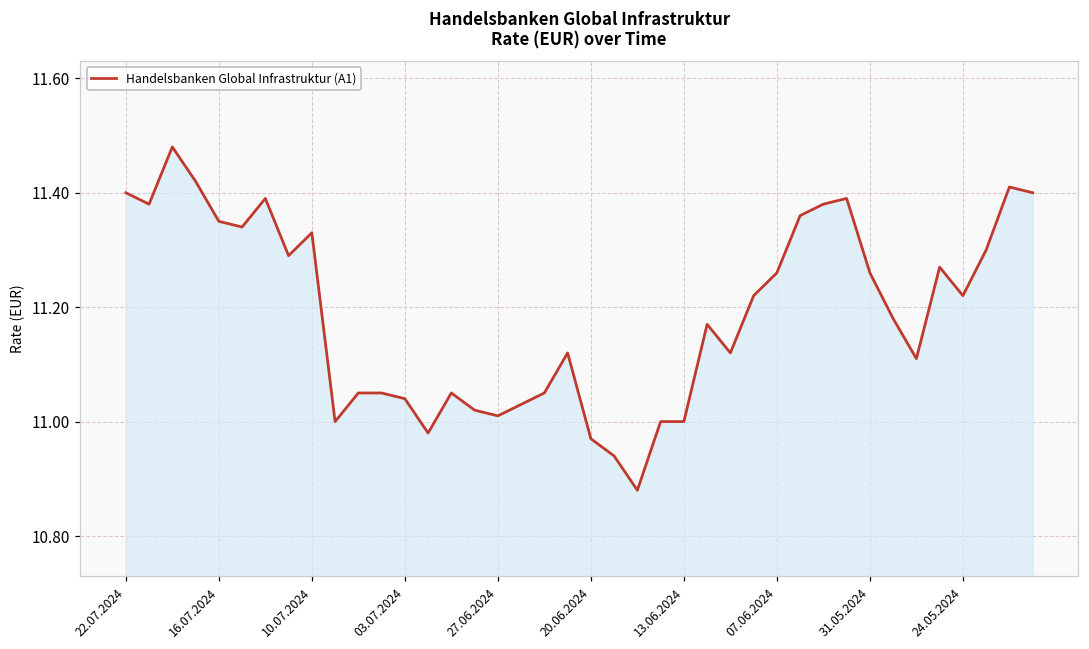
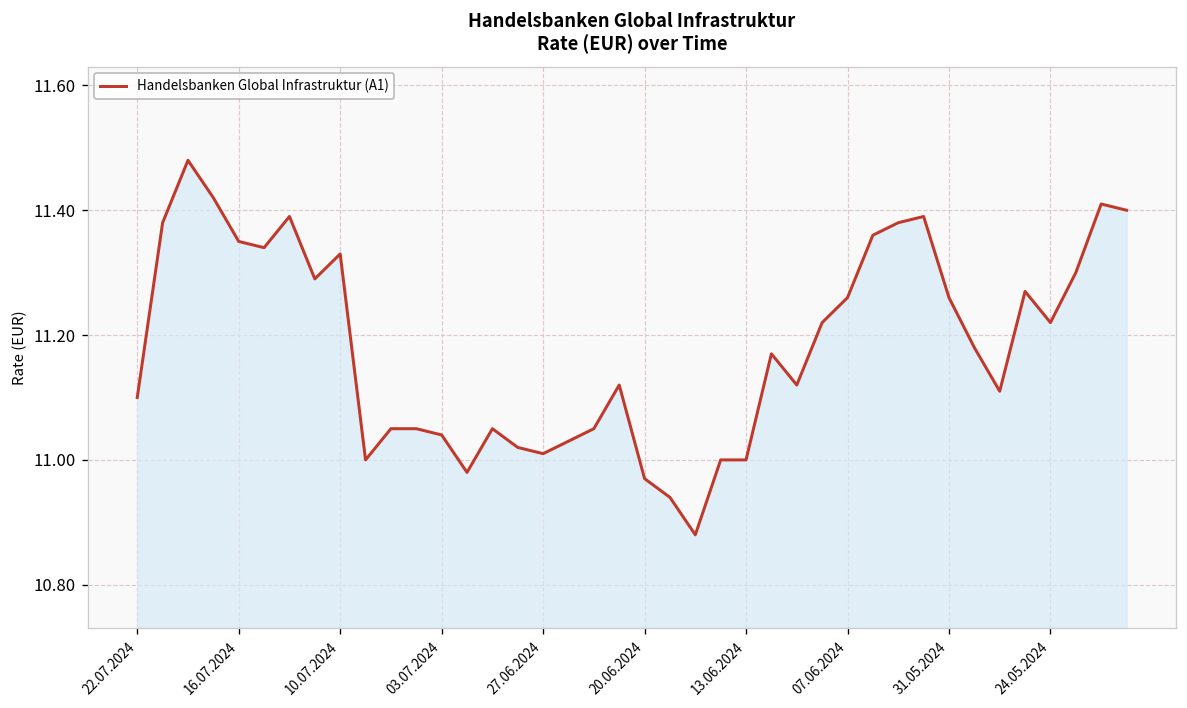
22.07.2024: 11.4 -> 11.1
